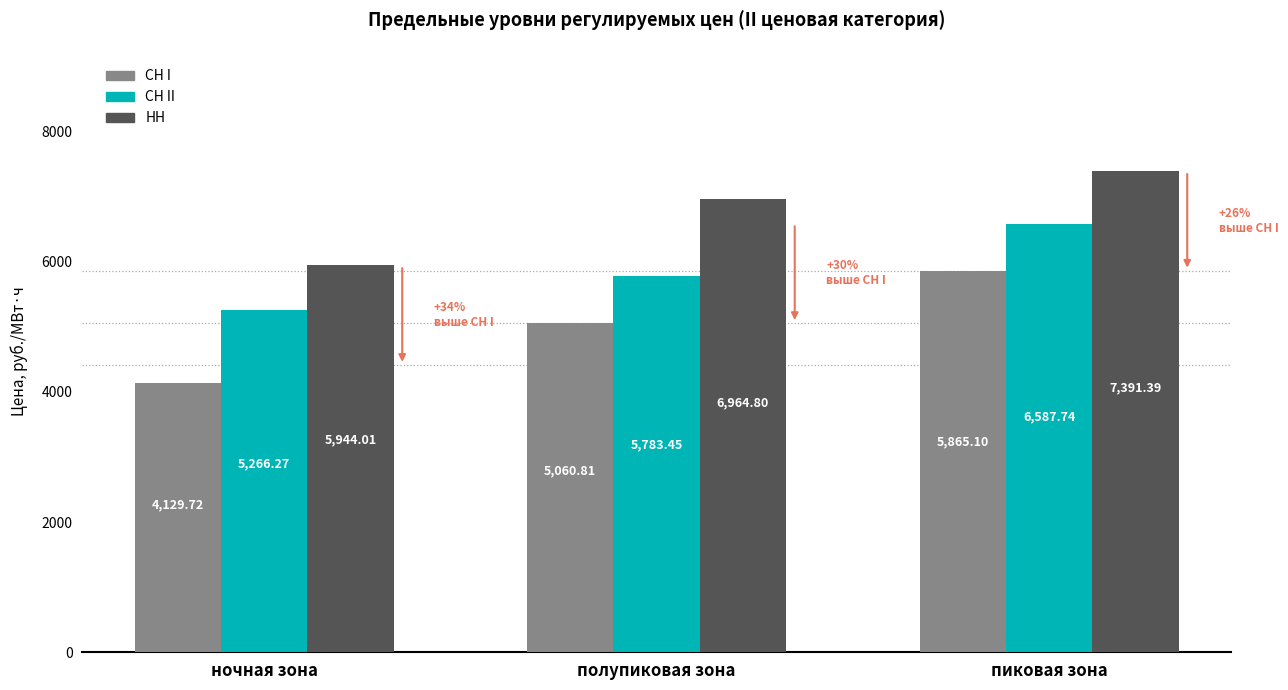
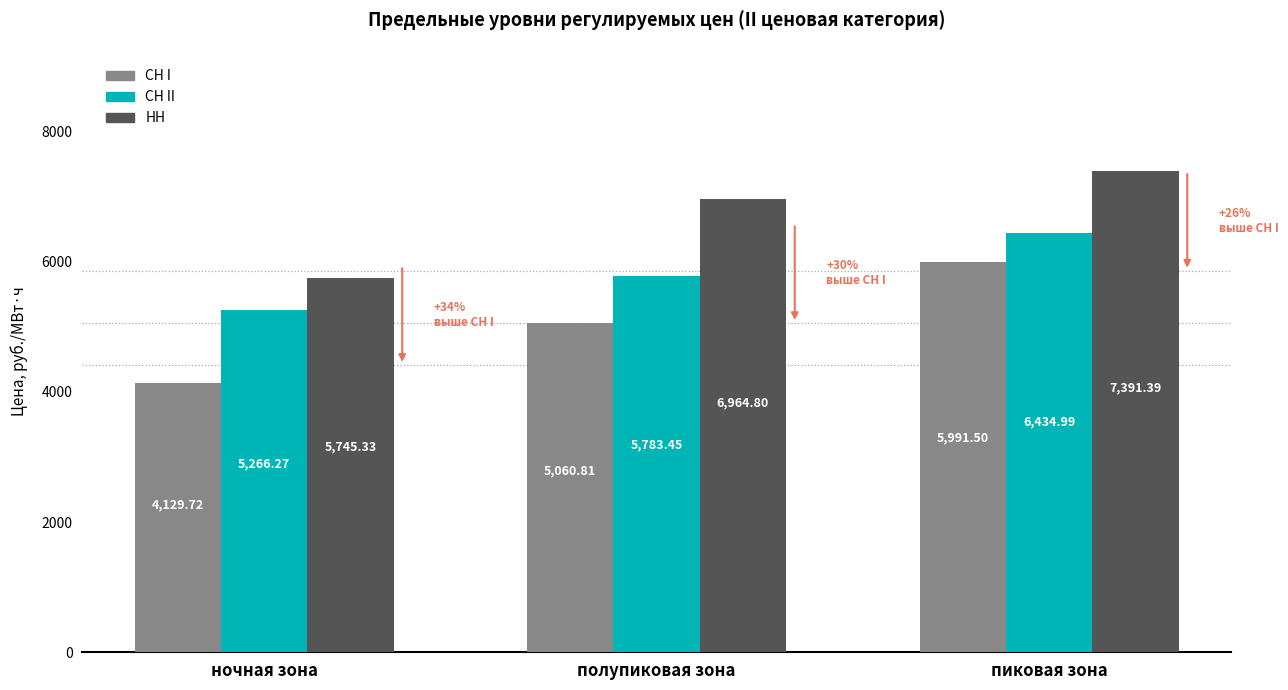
НН, ночная зона: 5,944.01 -> 5,745.33
СН I, пиковая зона: 5,865.10 -> 5,991.50
СН II, пиковая зона: 6,587.74 -> 6,434.99
